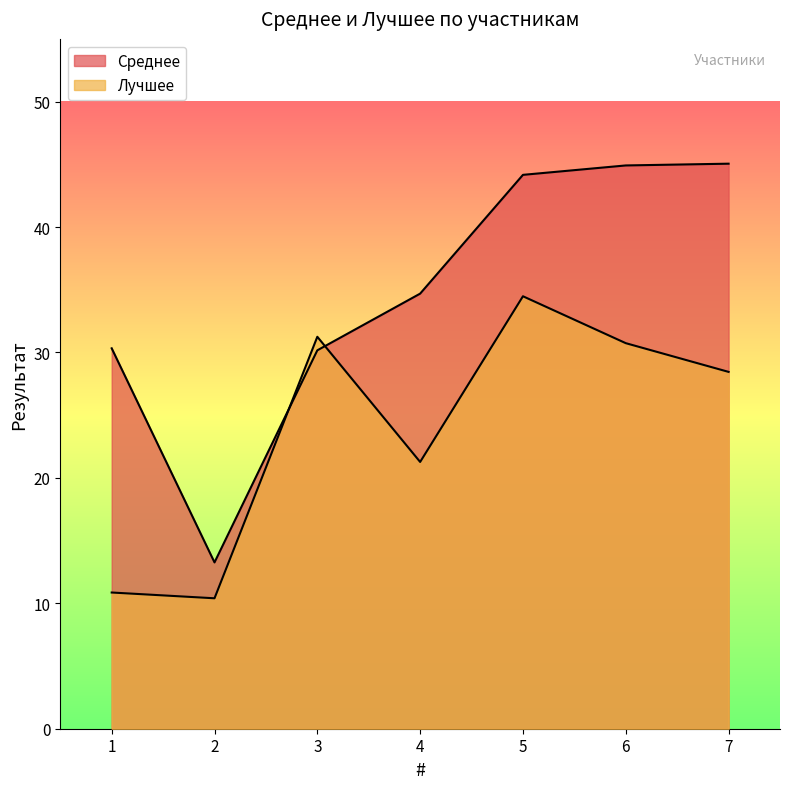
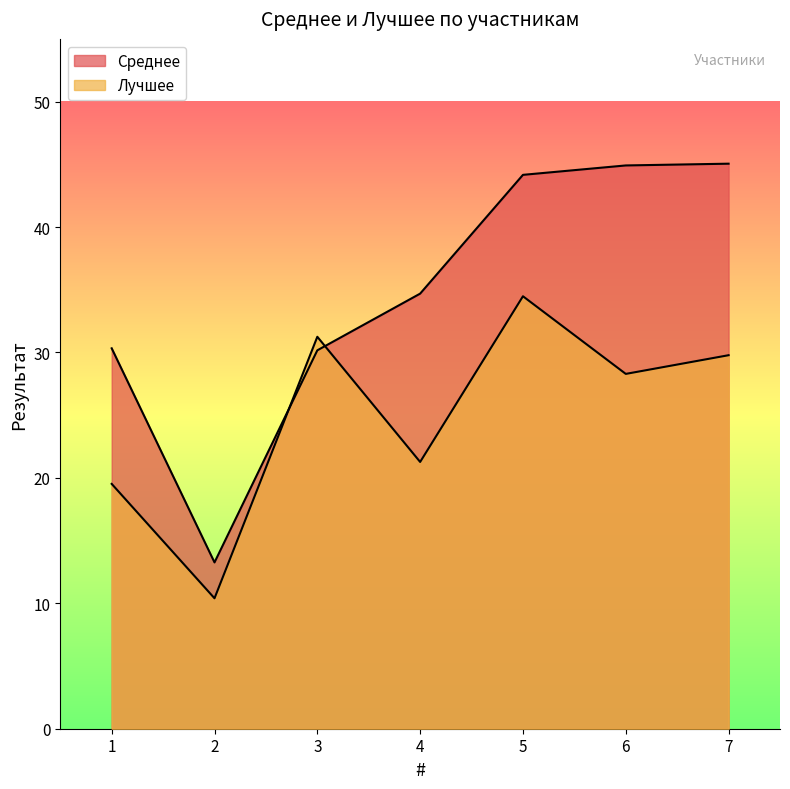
Лучшее, 1: 10.9 -> 19.5
Лучшее, 6: 30.7 -> 28.3
Лучшее, 7: 28.5 -> 29.8
